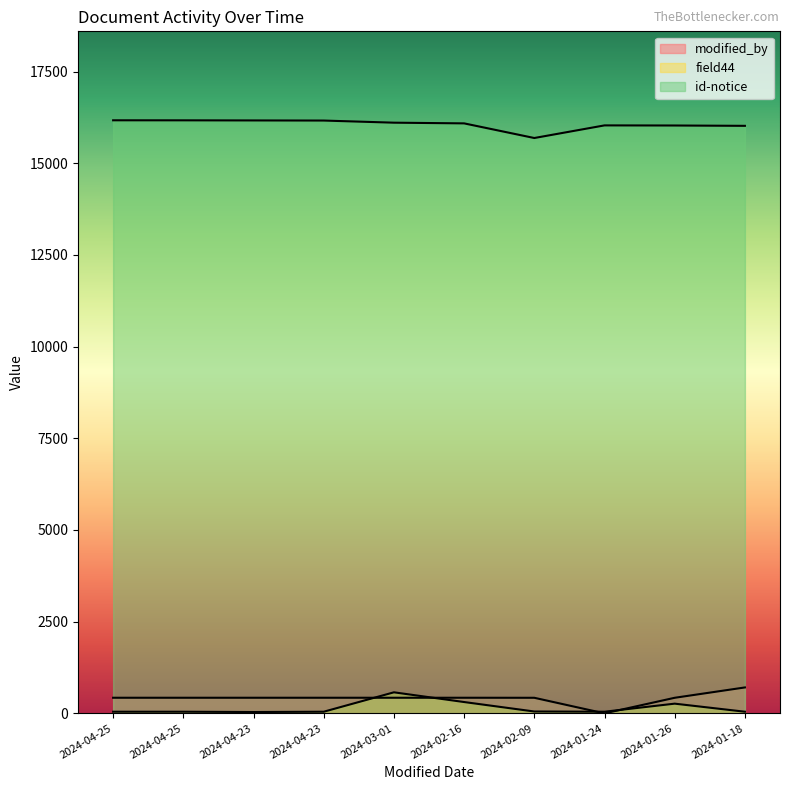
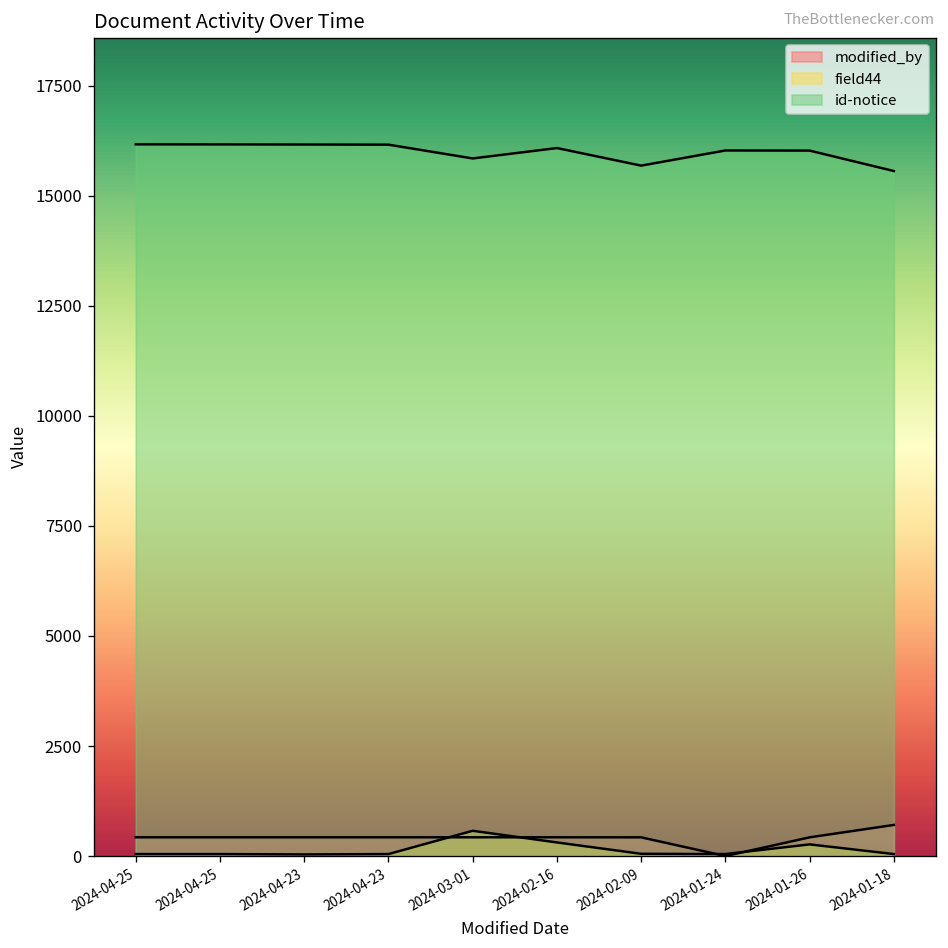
id-notice, 2024-03-01: 16100 -> 15900
id-notice, 2024-01-18: 16000 -> 15600
